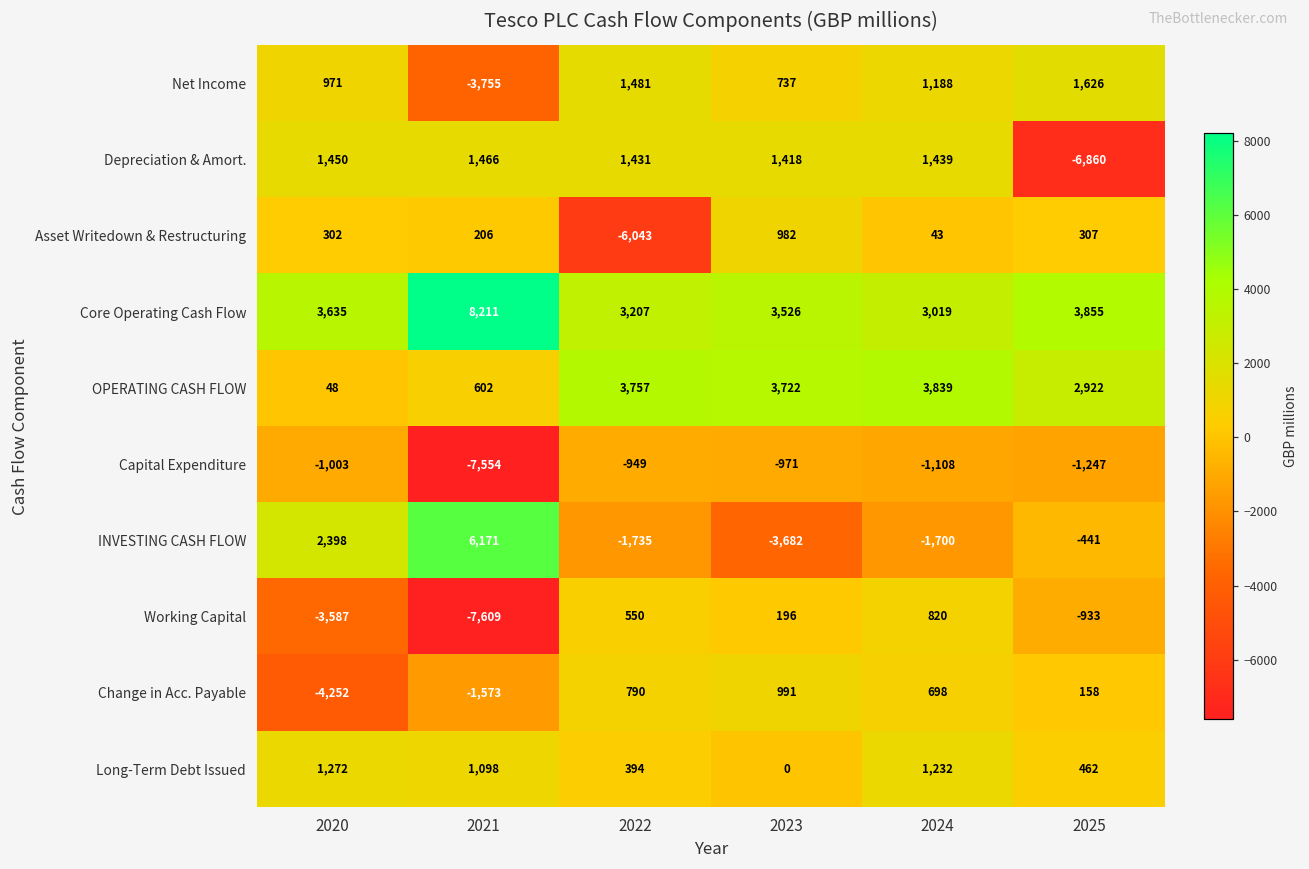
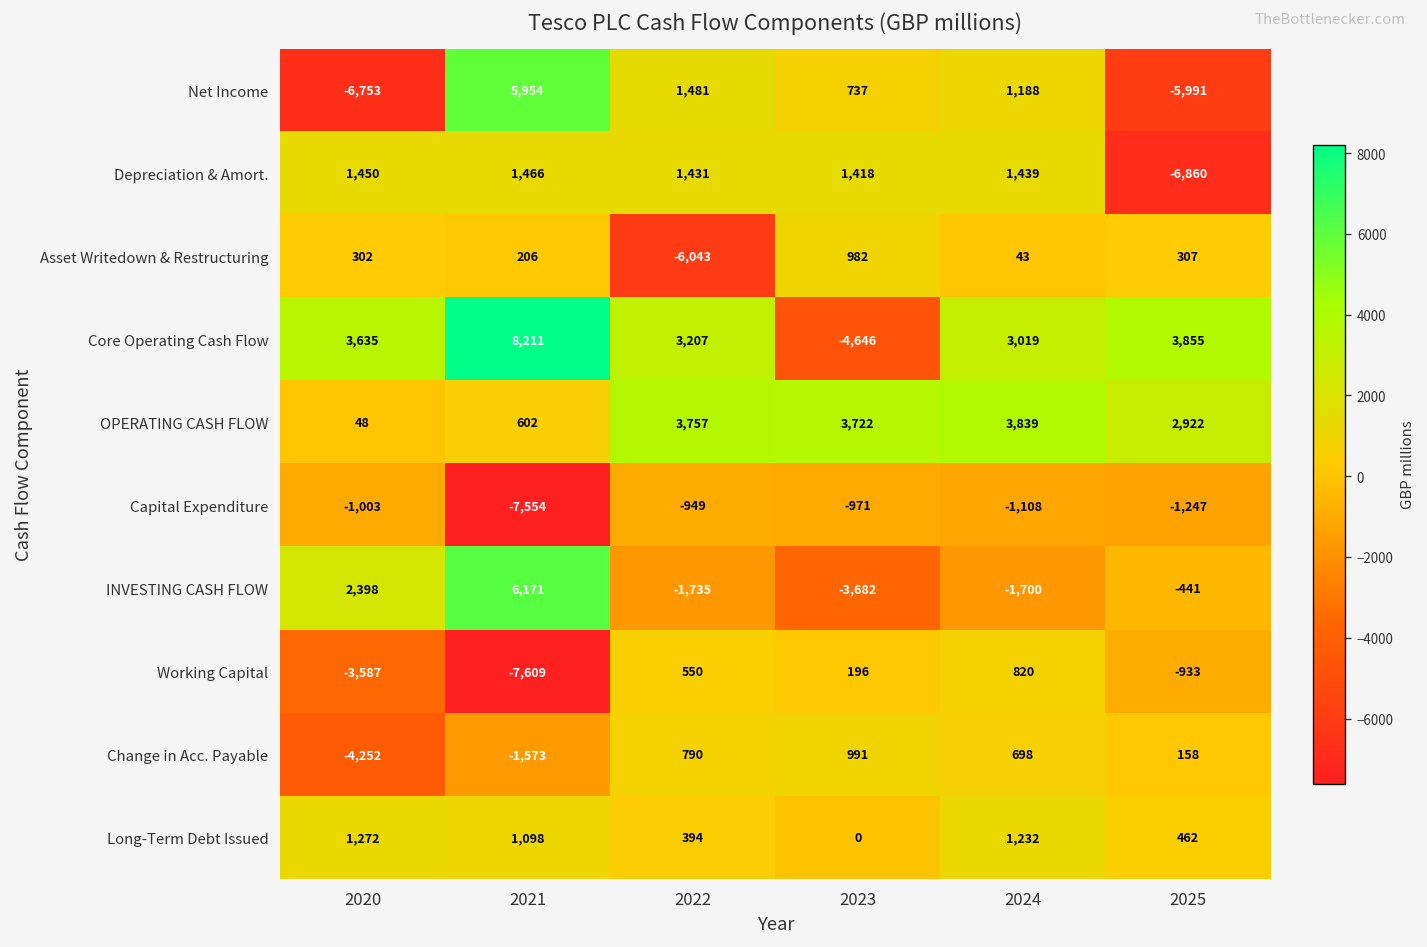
Net Income, 2020: 971 -> -6,753
Net Income, 2021: -3,755 -> 5,954
Net Income, 2025: 1,626 -> -5,991
Core Operating Cash Flow, 2023: 3,526 -> -4,646
